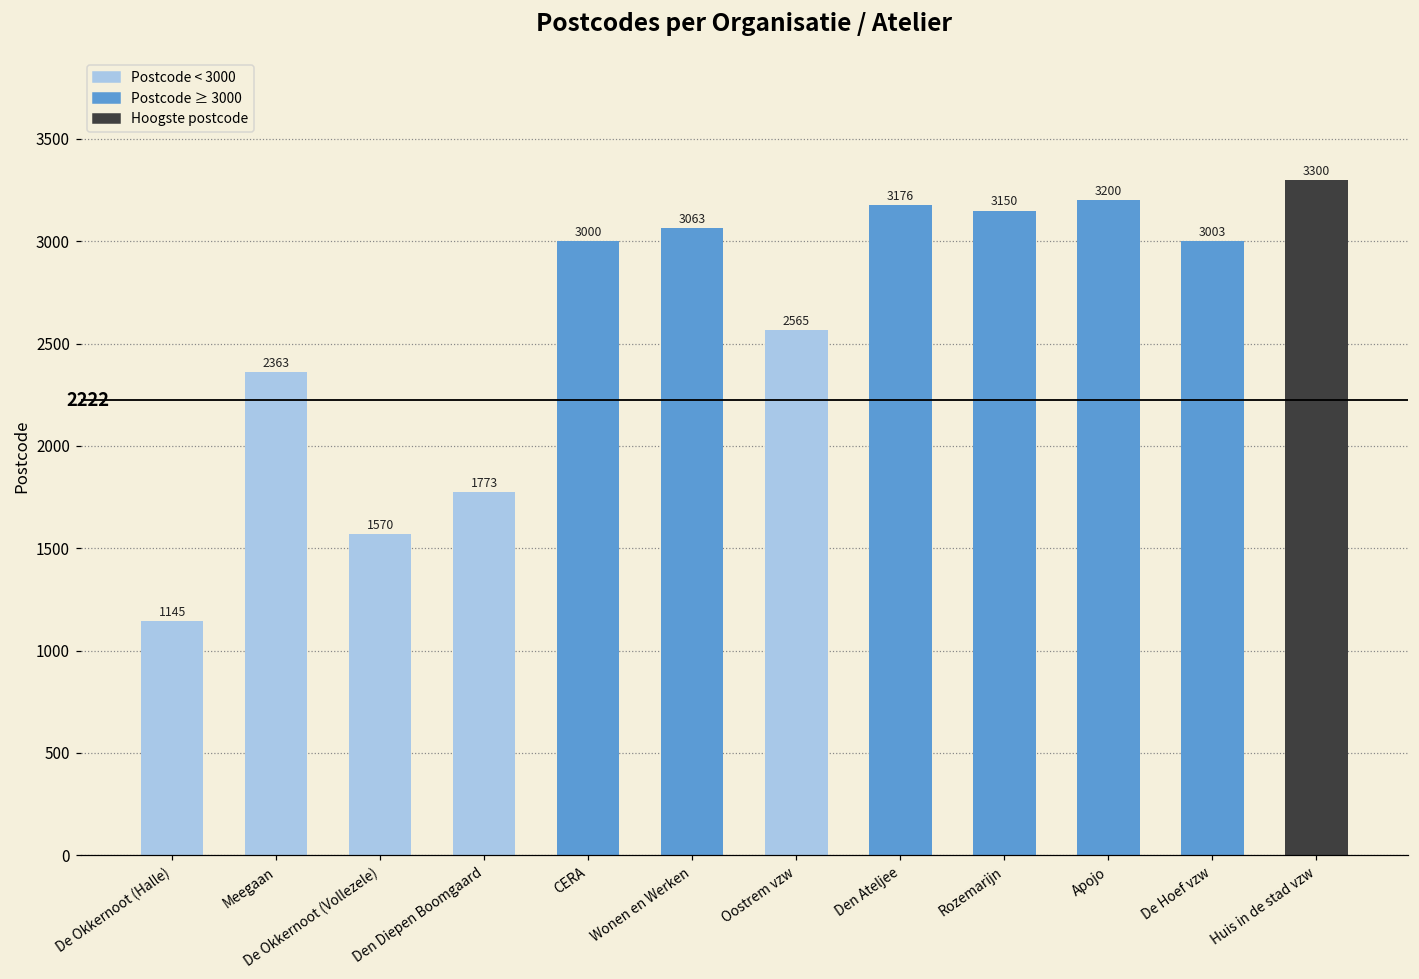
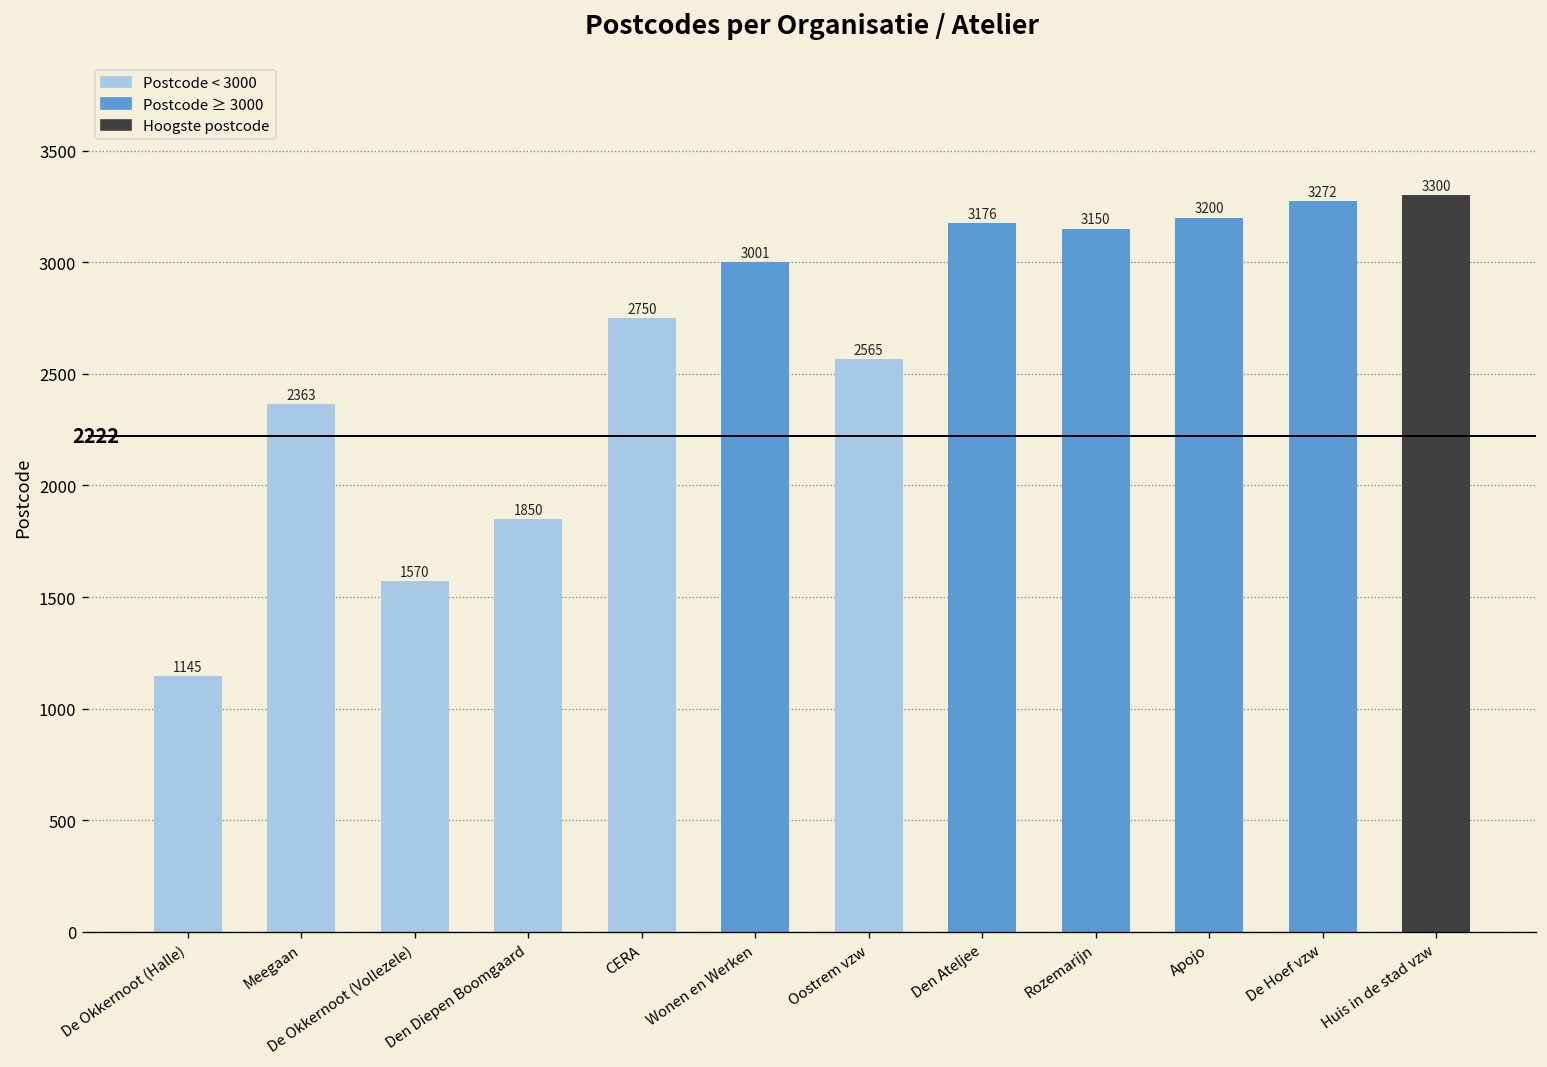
Den Diepen Boomgaard: 1773 -> 1850
CERA: 3000 -> 2750
Wonen en Werken: 3063 -> 3001
De Hoef vzw: 3003 -> 3272
